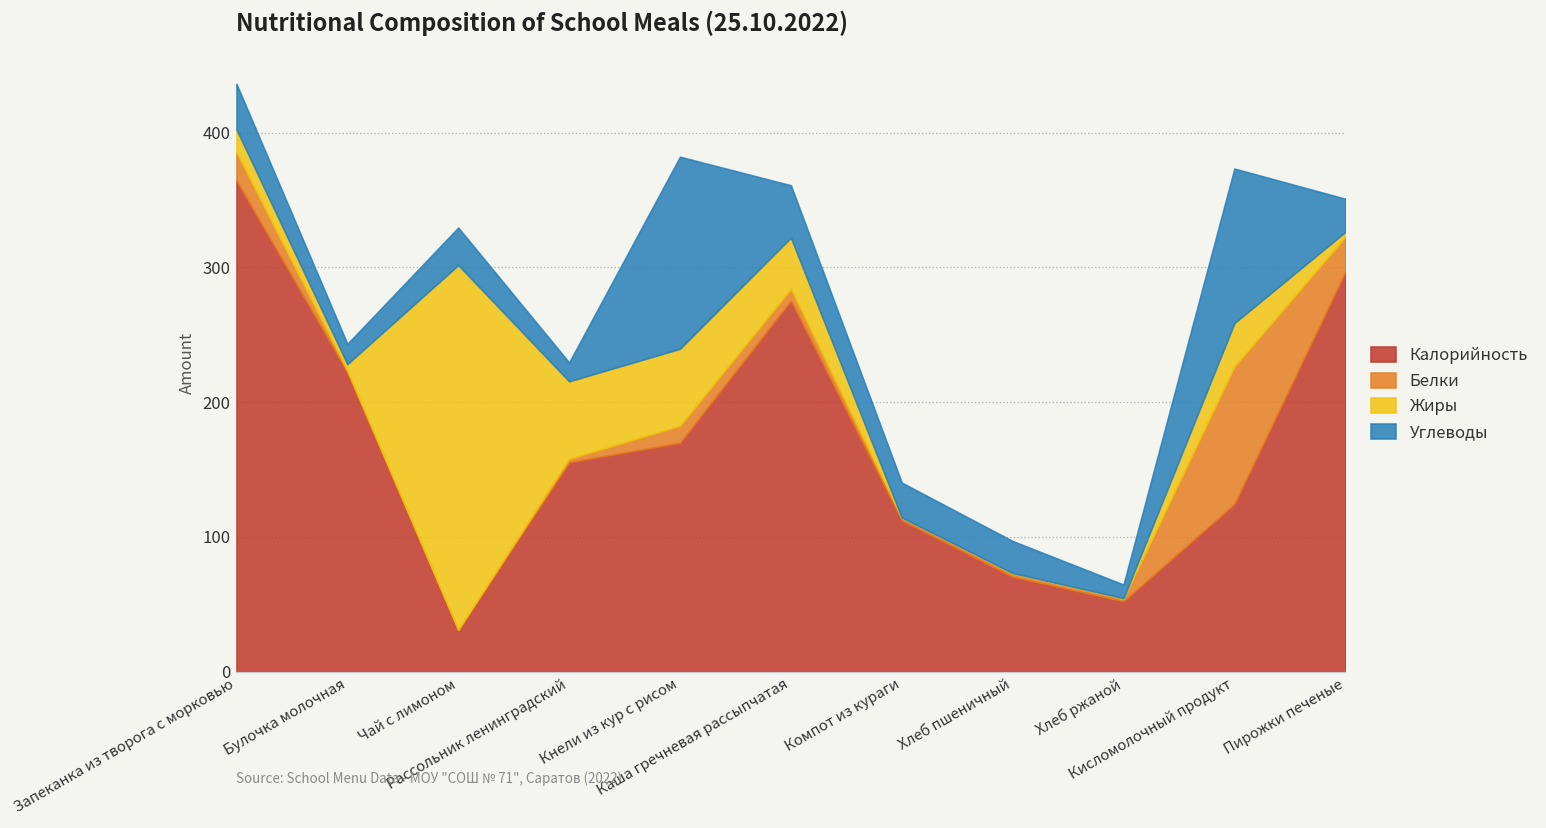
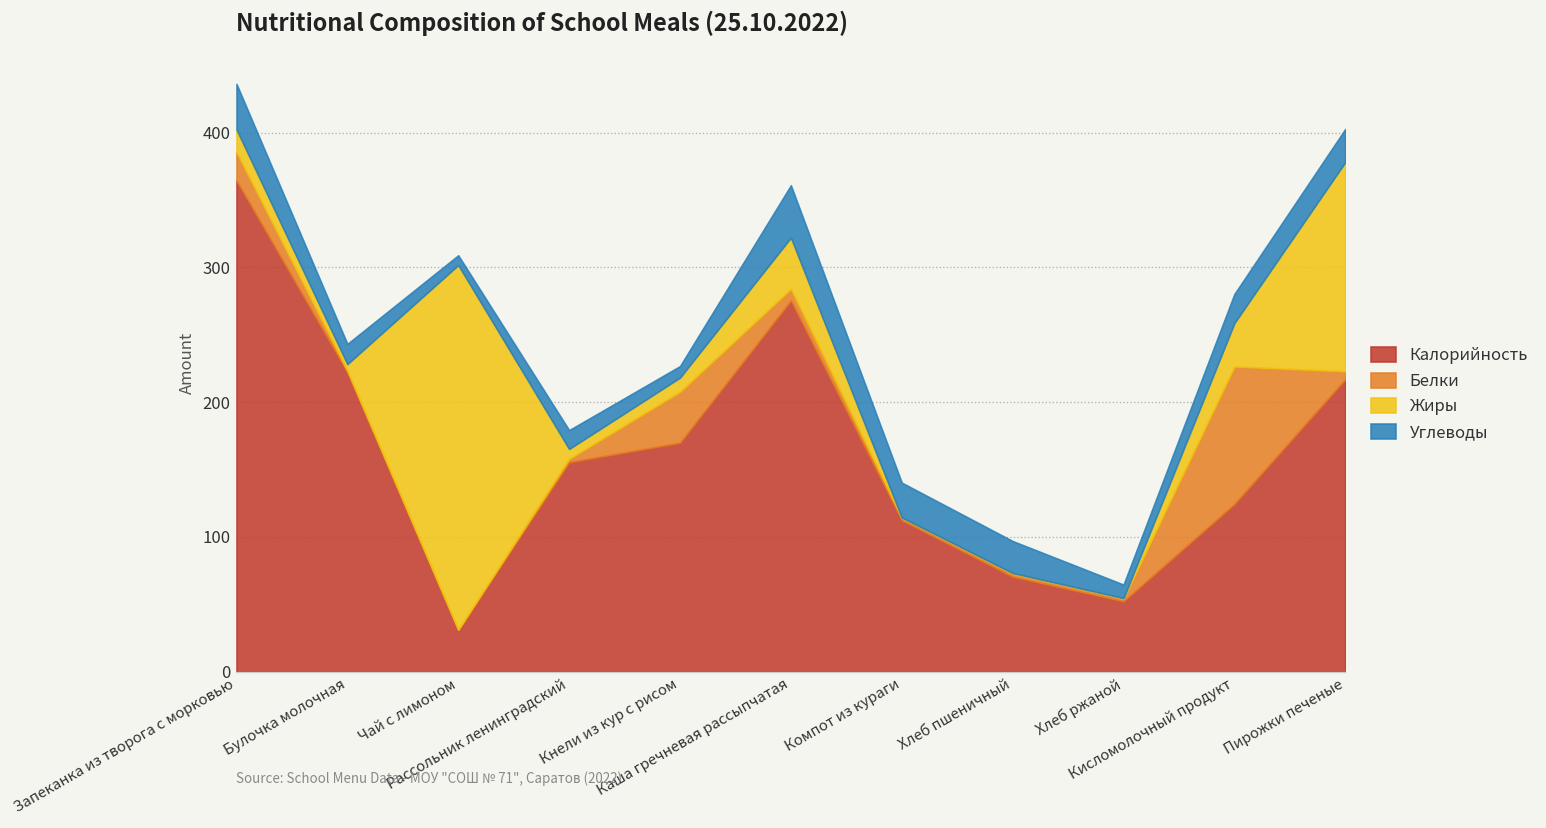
Углеводы, Чай с лимоном: 28 -> 7
Жиры, Рассольник ленинградский: 58 -> 7
Белки, Кнели из кур с рисом: 13 -> 38
Жиры, Кнели из кур с рисом: 57 -> 10
Углеводы, Кнели из кур с рисом: 143 -> 9
Углеводы, Кисломолочный продукт: 115 -> 22
Калорийность, Пирожки печеные: 297 -> 217
Белки, Пирожки печеные: 26 -> 6
Жиры, Пирожки печеные: 4 -> 155
